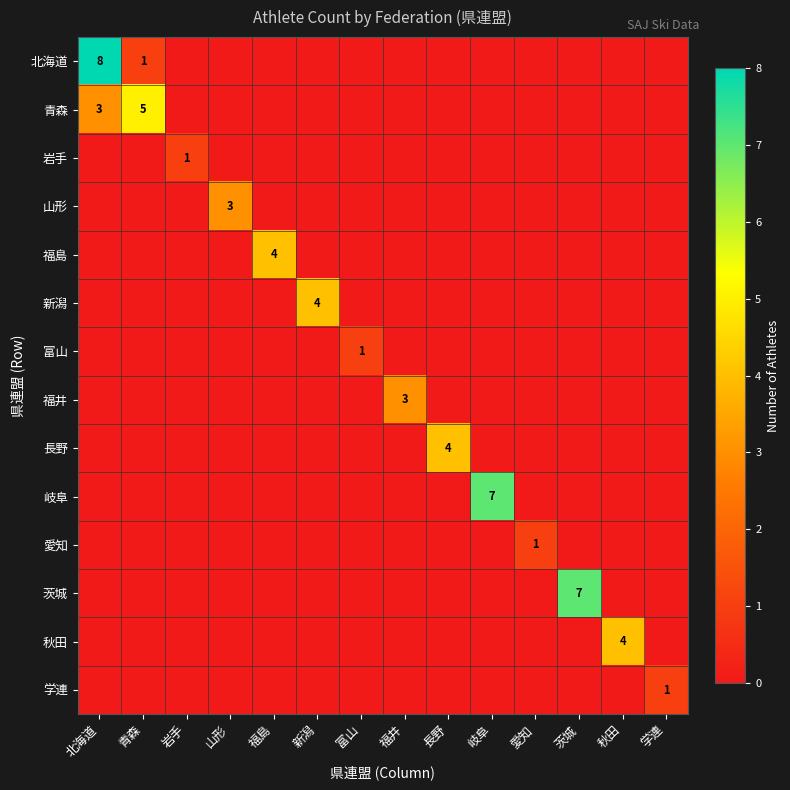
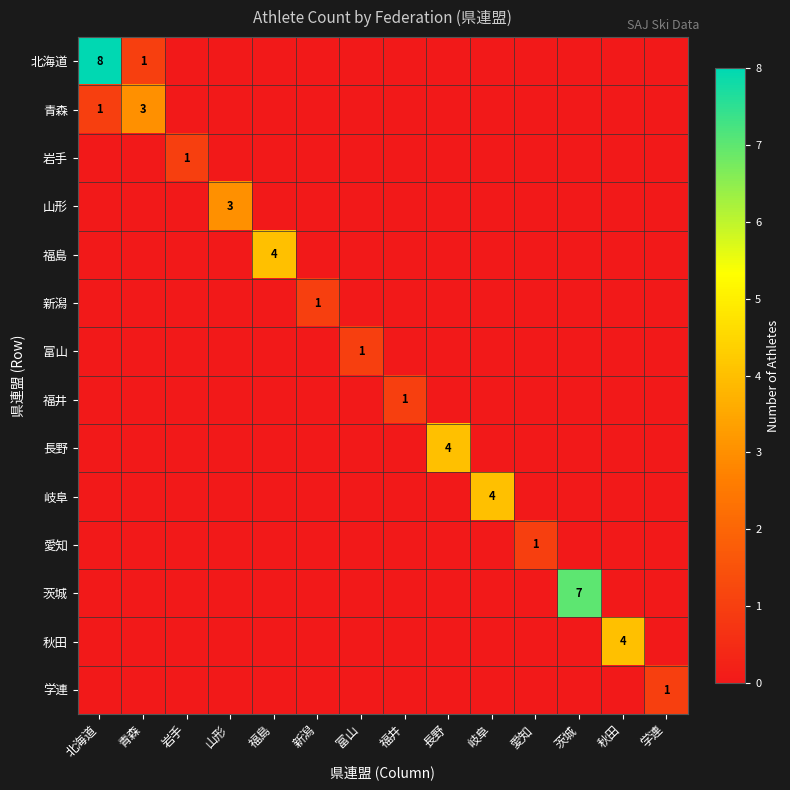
青森, 北海道: 3 -> 1
青森, 青森: 5 -> 3
新潟, 新潟: 4 -> 1
福井, 福井: 3 -> 1
岐阜, 岐阜: 7 -> 4
